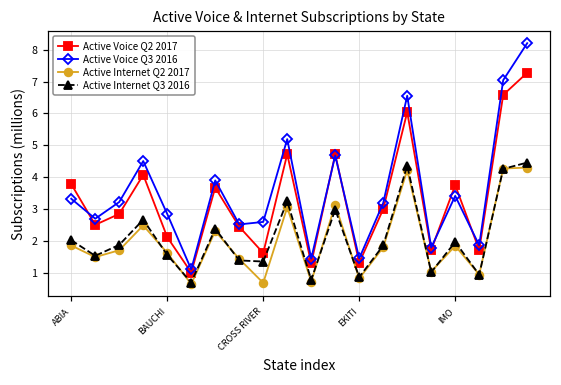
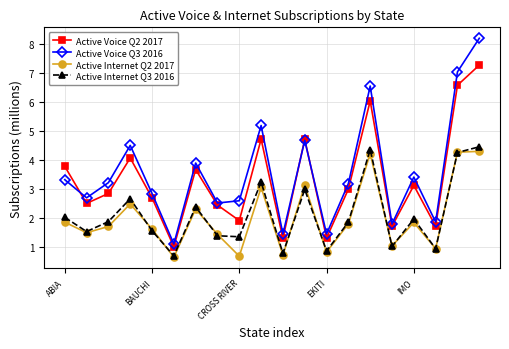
Active Voice Q2 2017, BAUCHI: 2.1 -> 2.7
Active Voice Q2 2017, CROSS RIVER: 1.6 -> 1.9
Active Voice Q2 2017, IMO: 3.7 -> 3.1
